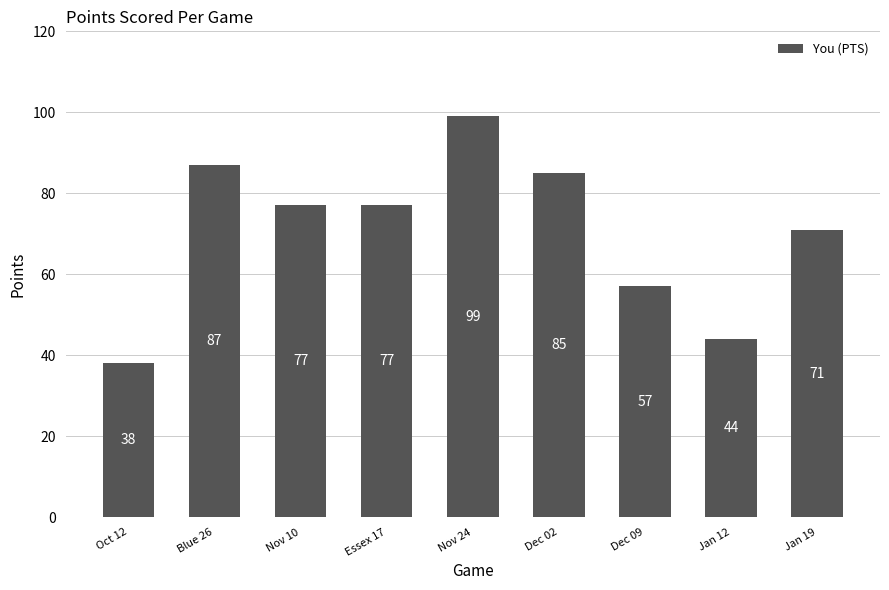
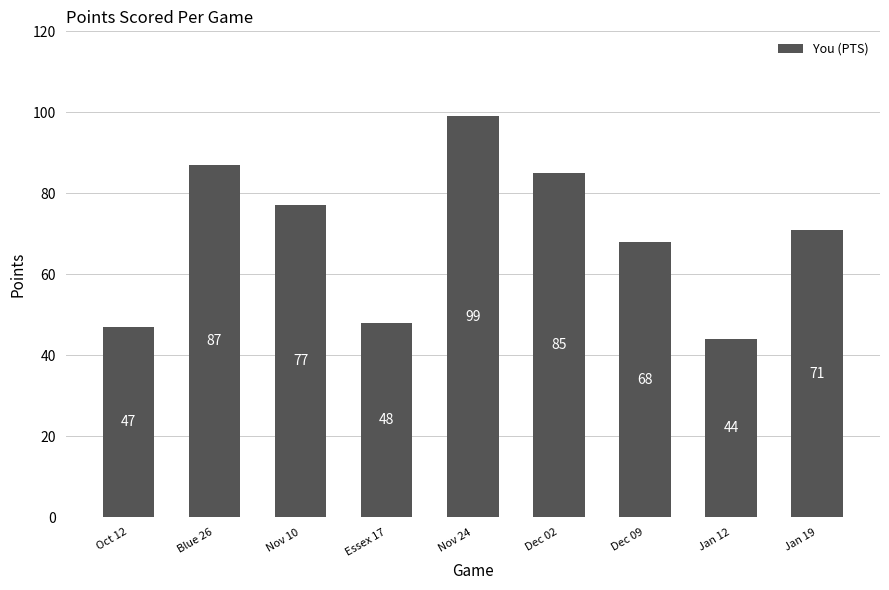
Oct 12: 38 -> 47
Essex 17: 77 -> 48
Dec 09: 57 -> 68
